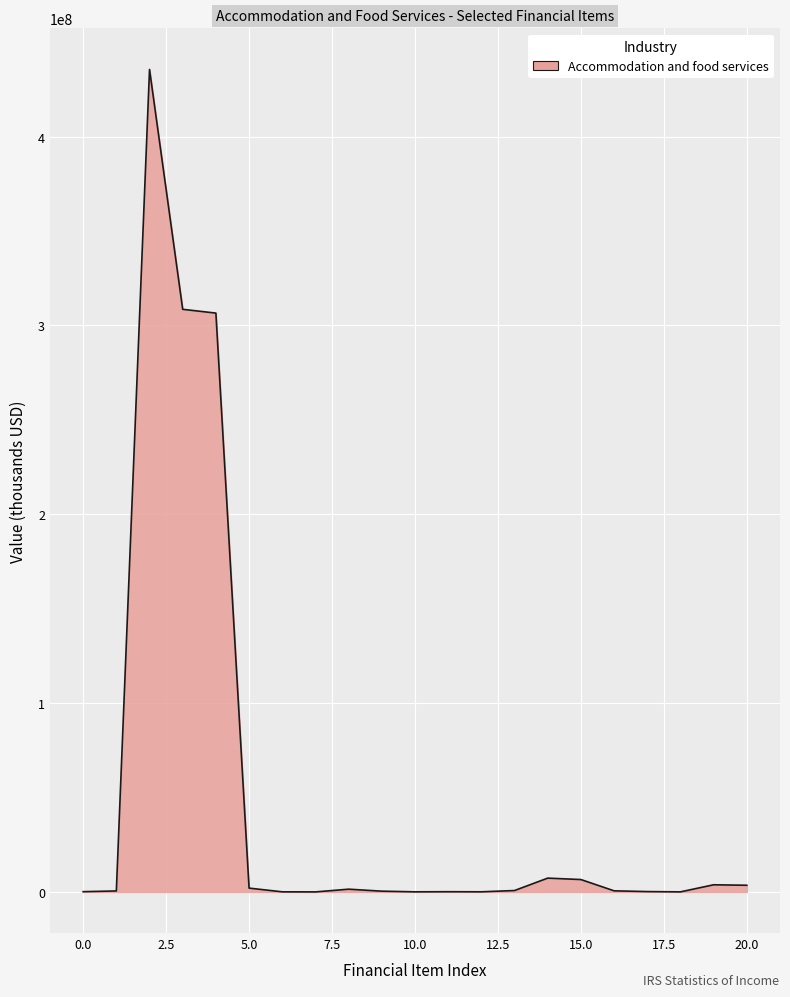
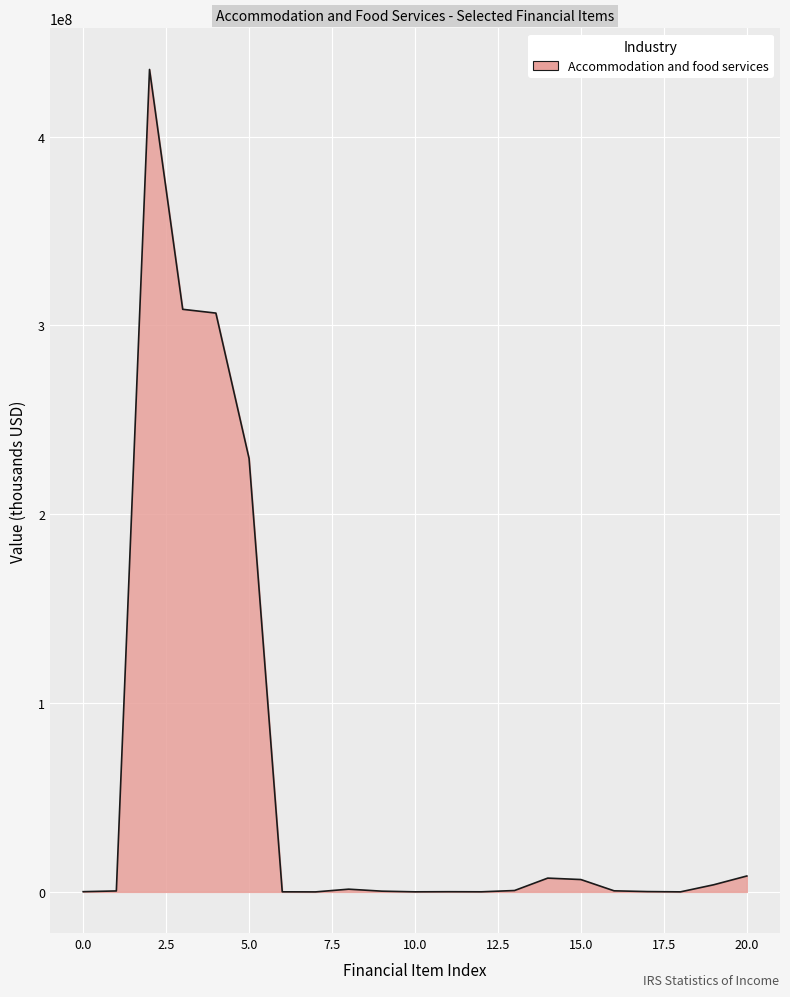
5.0: 2000000 -> 230000000
20.0: 4000000 -> 8000000
